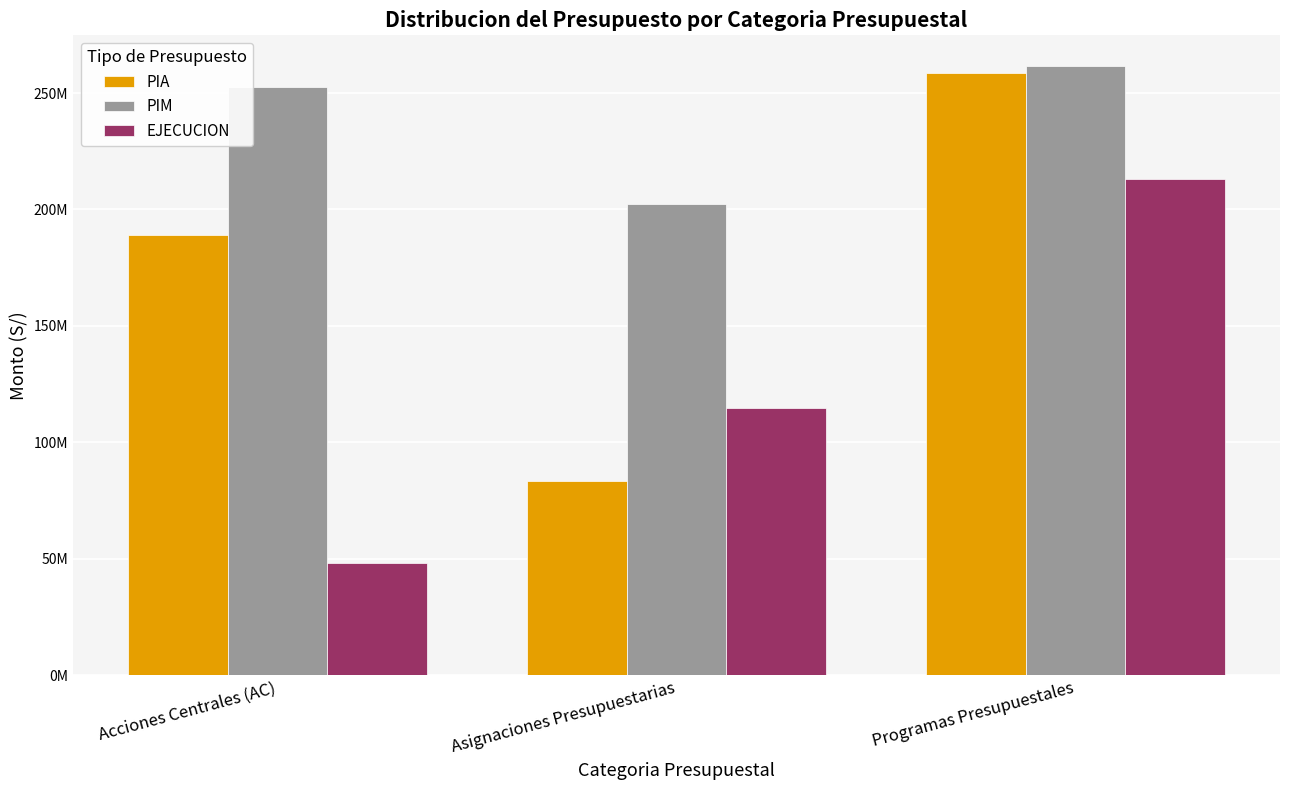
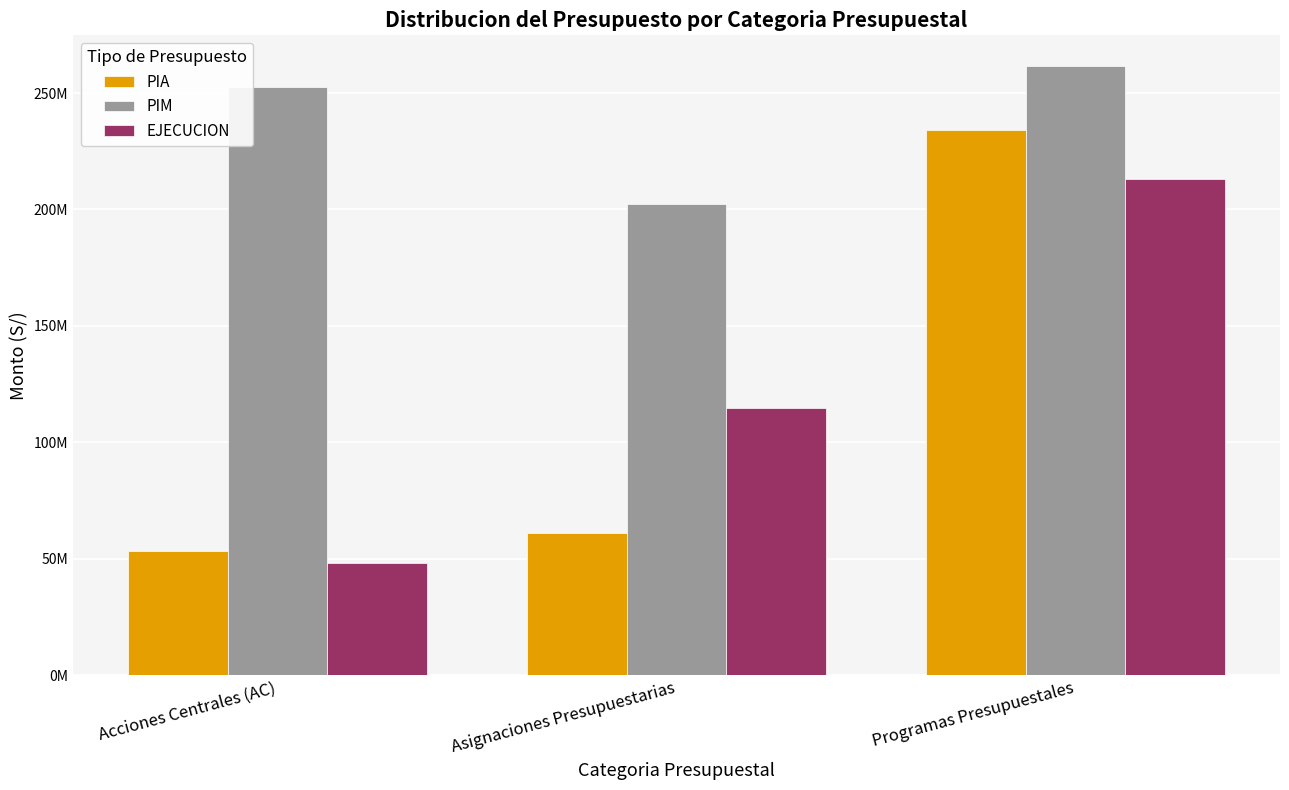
PIA, Acciones Centrales (AC): 189000000 -> 54000000
PIA, Asignaciones Presupuestarias: 83000000 -> 61000000
PIA, Programas Presupuestales: 258000000 -> 234000000
